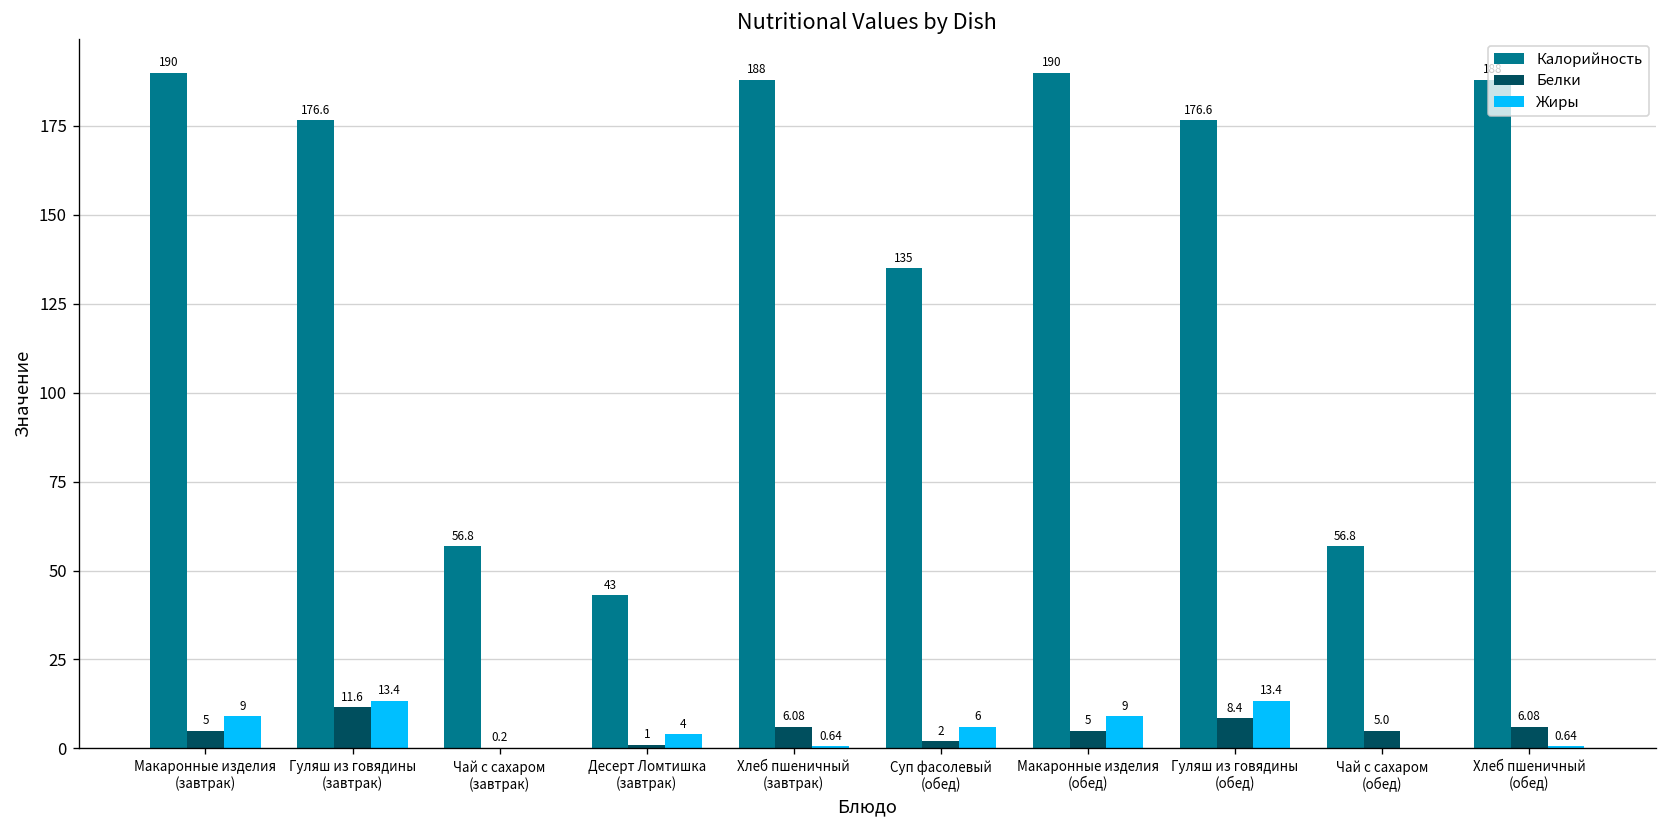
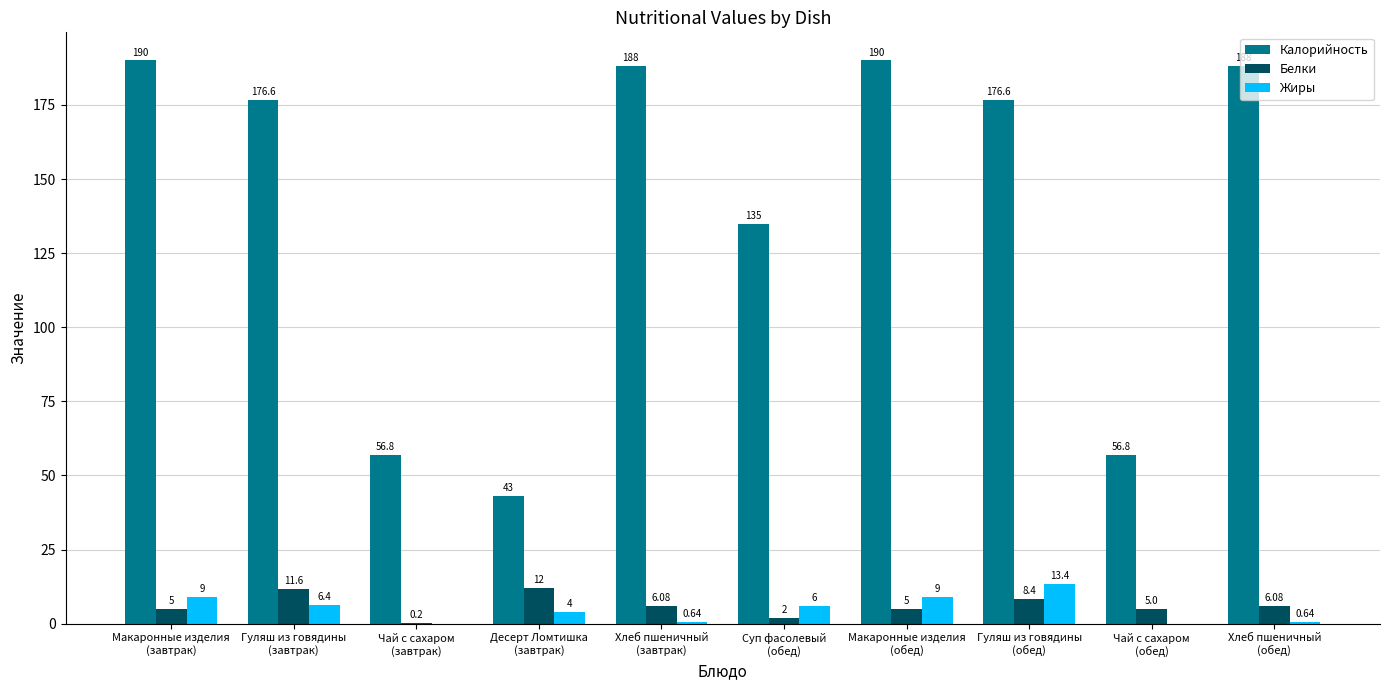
Жиры, Гуляш из говядины (завтрак): 13.4 -> 6.4
Белки, Десерт Ломтишка (завтрак): 1 -> 12
